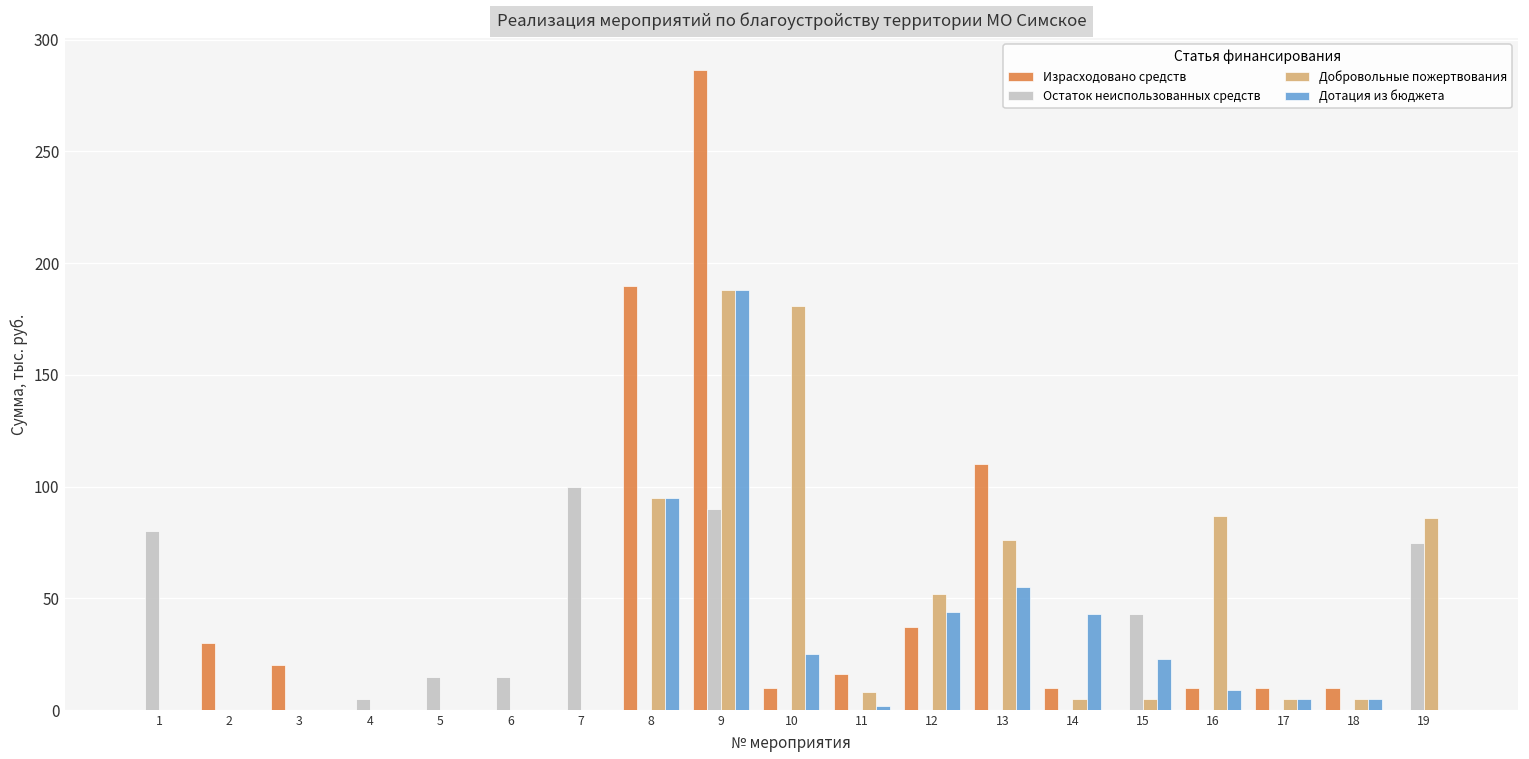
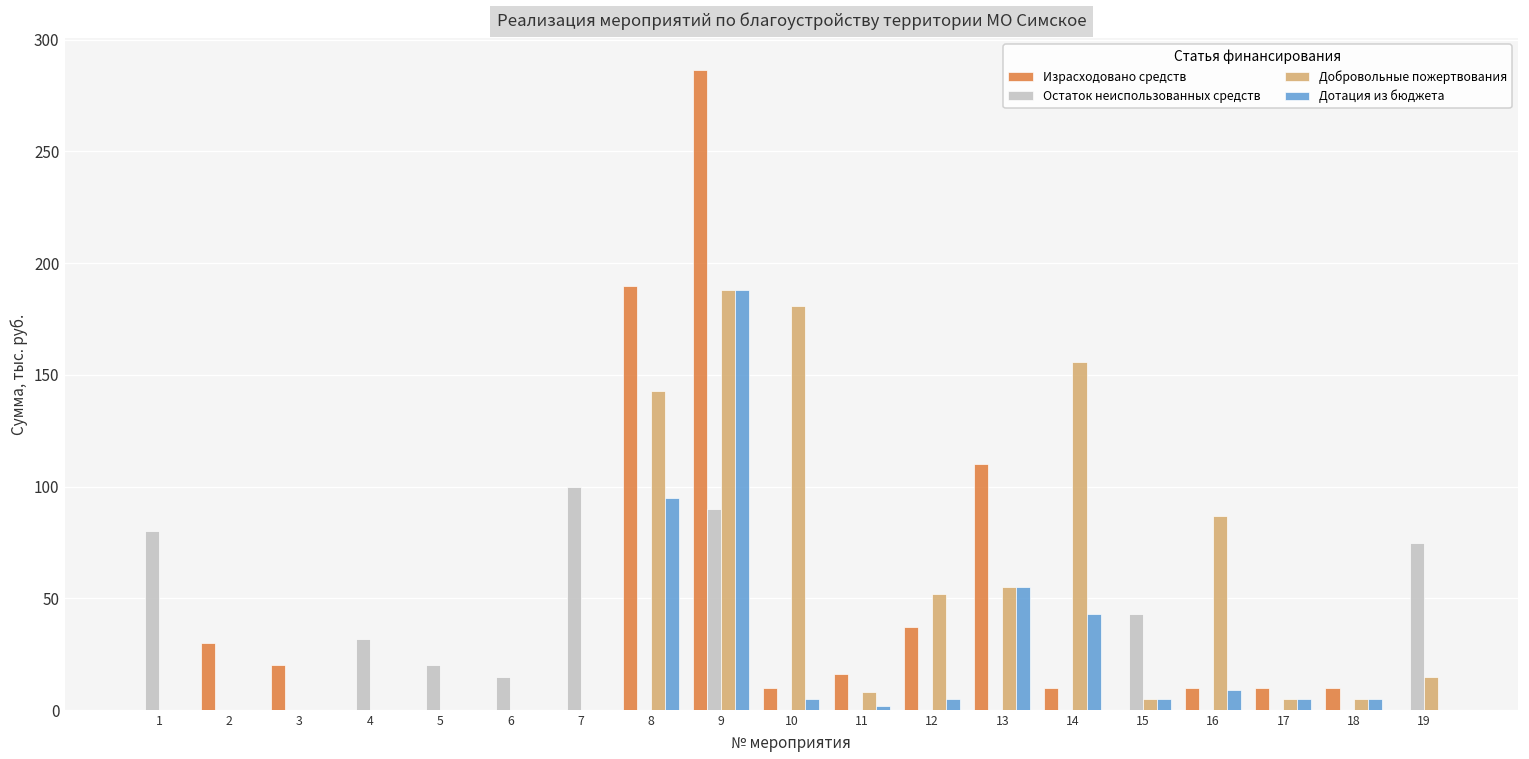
Остаток неиспользованных средств, 4: 5 -> 32
Остаток неиспользованных средств, 5: 15 -> 20
Добровольные пожертвования, 8: 95 -> 143
Дотация из бюджета, 10: 25 -> 5
Дотация из бюджета, 12: 44 -> 5
Добровольные пожертвования, 13: 76 -> 55
Добровольные пожертвования, 14: 5 -> 156
Дотация из бюджета, 15: 23 -> 5
Добровольные пожертвования, 19: 86 -> 15
